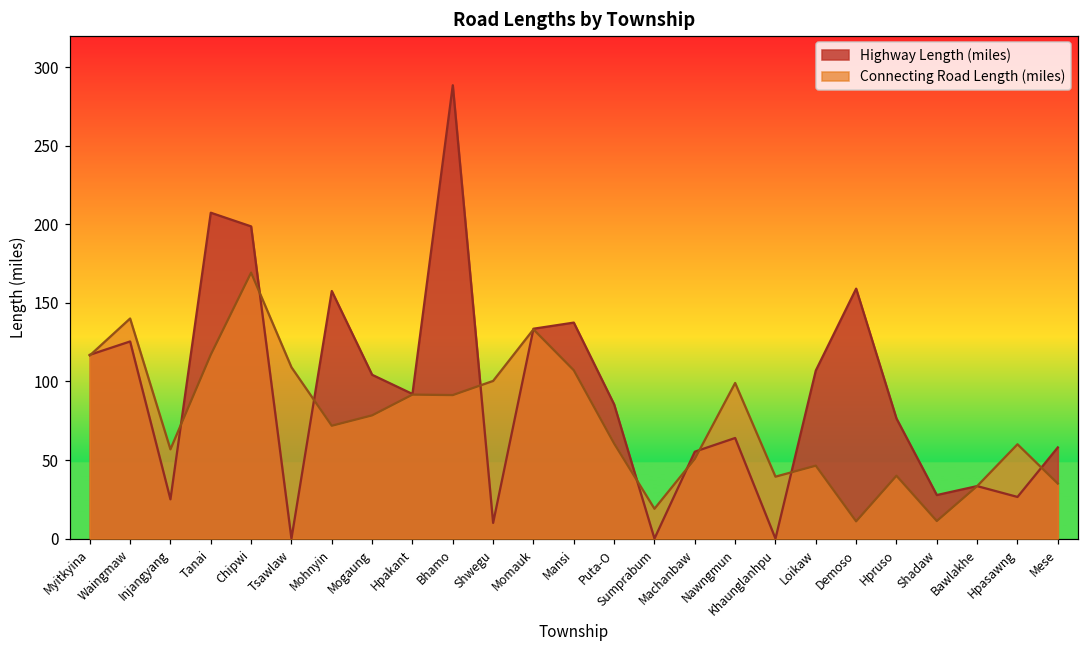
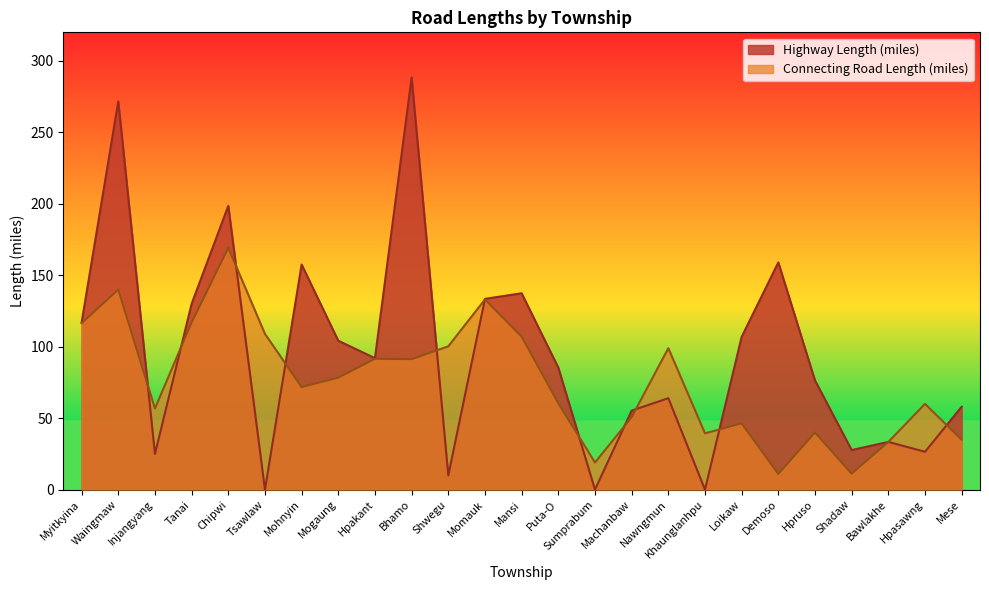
Highway Length (miles), Waingmaw: 125 -> 272
Highway Length (miles), Tanai: 207 -> 130
